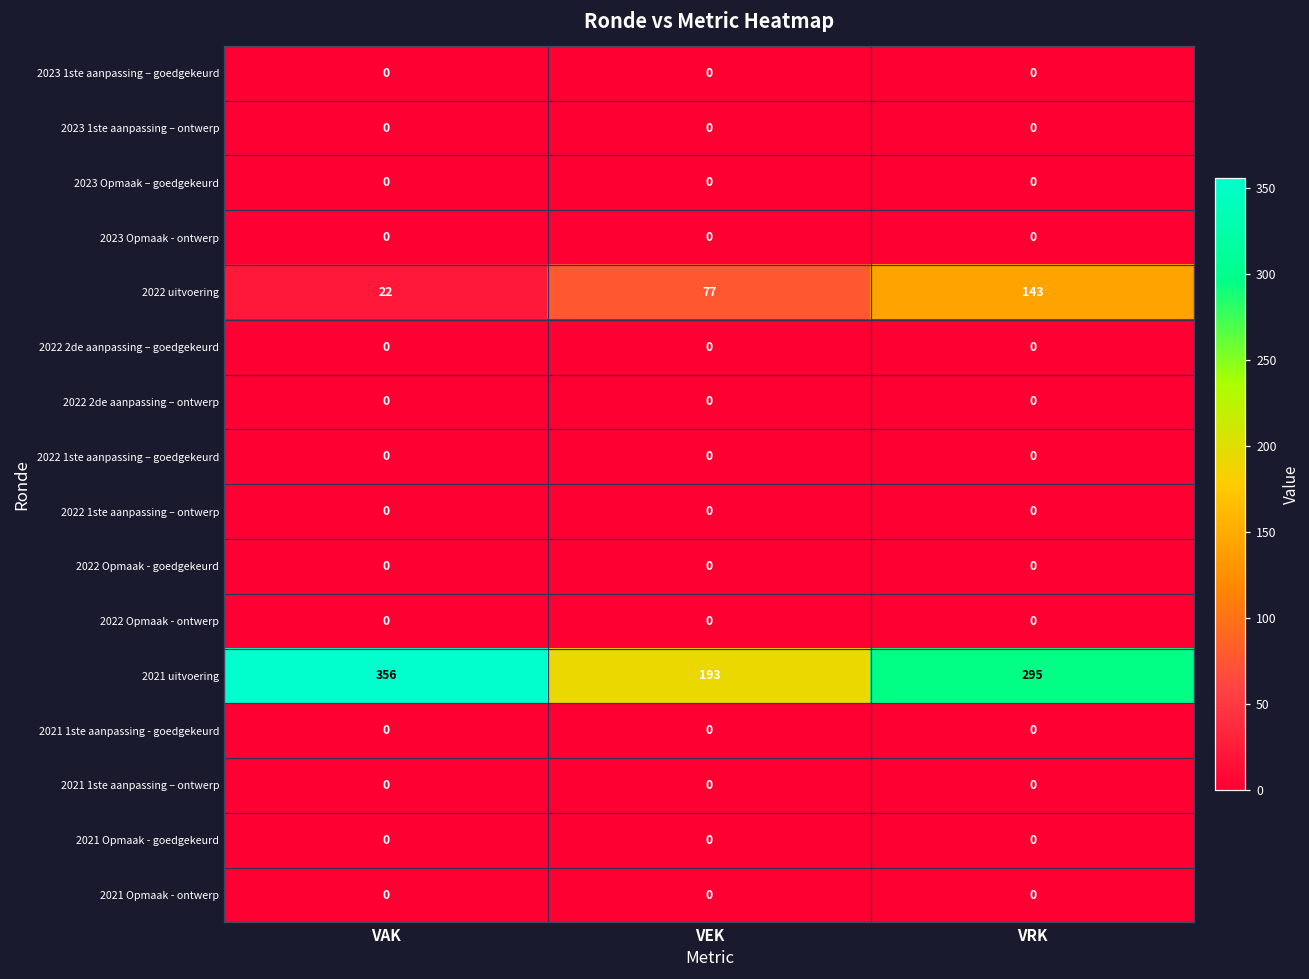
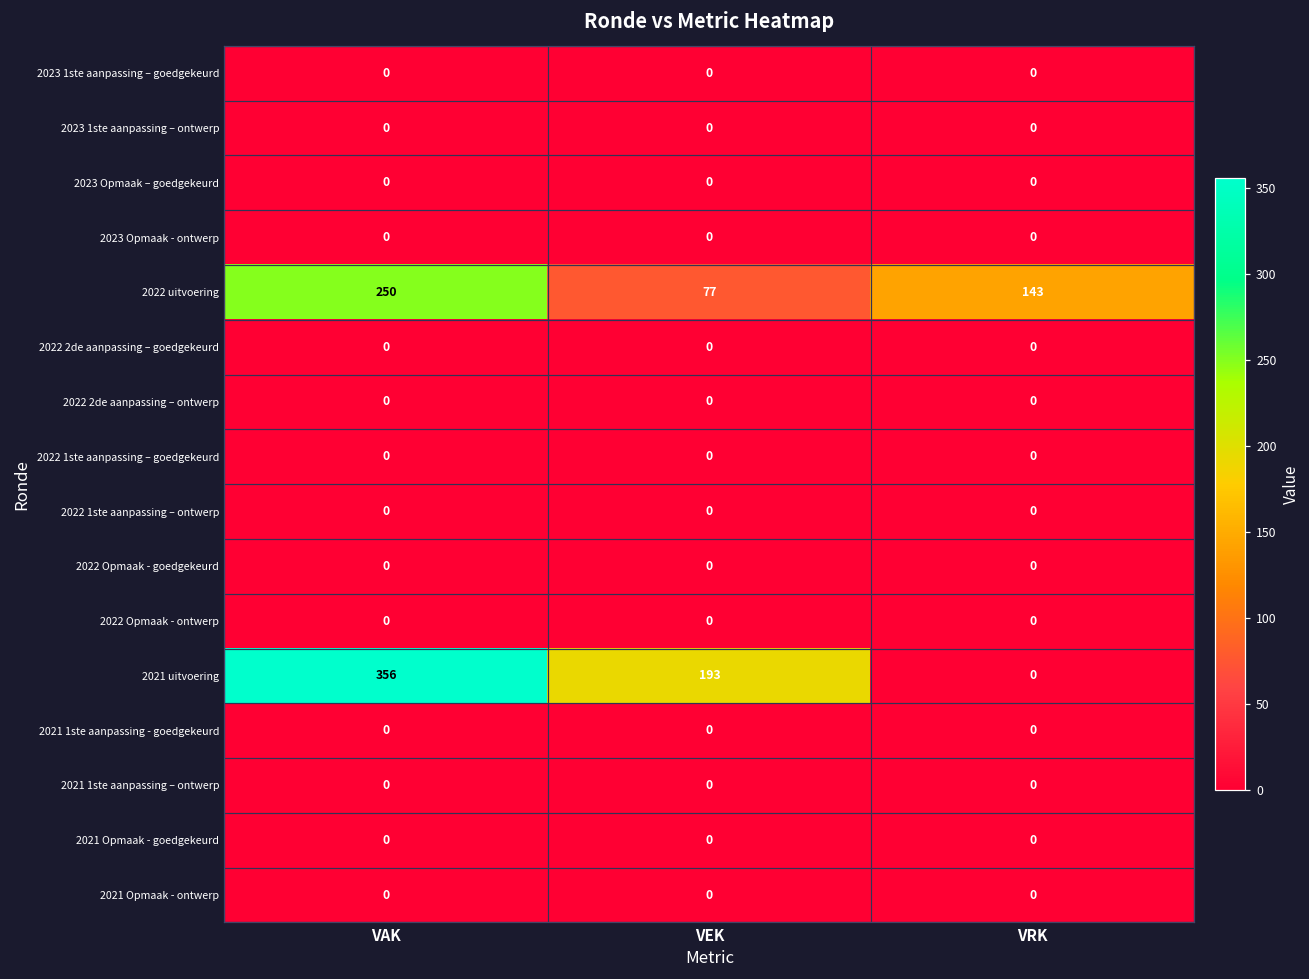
2022 uitvoering, VAK: 22 -> 250
2021 uitvoering, VRK: 295 -> 0
